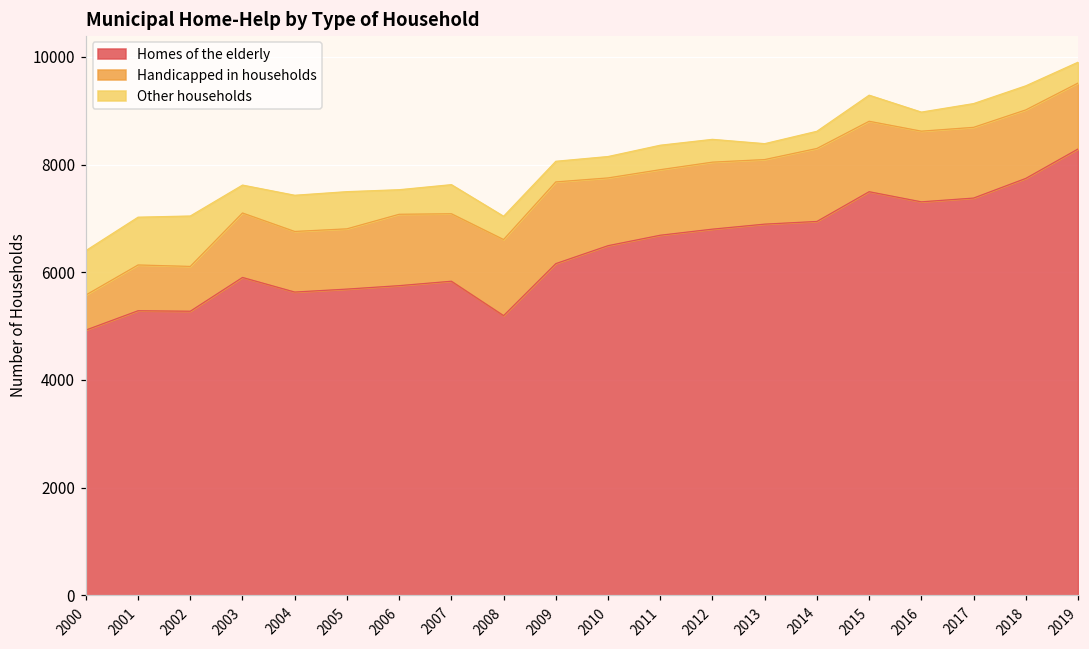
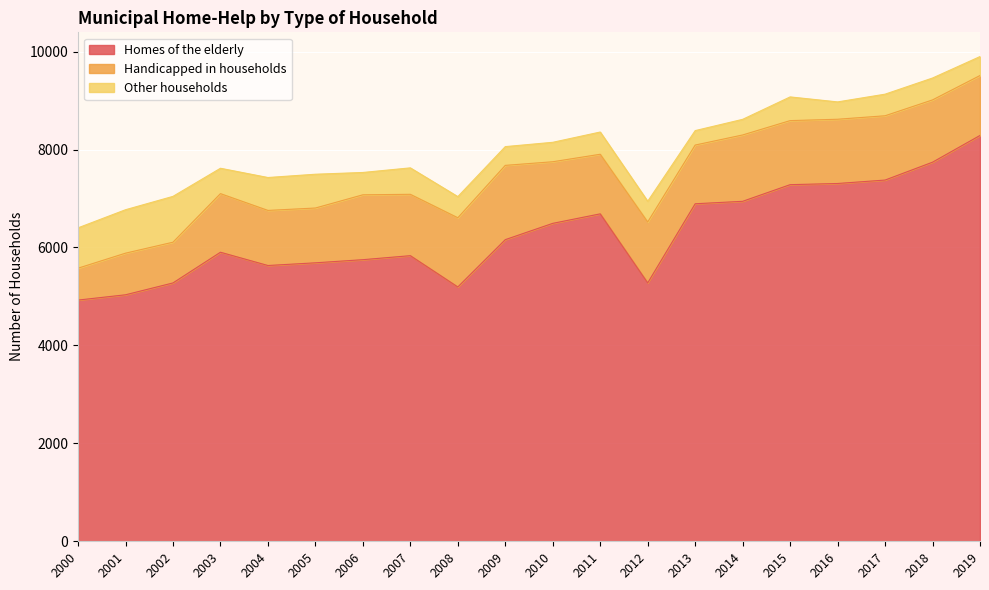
Homes of the elderly, 2001: 5300 -> 5000
Homes of the elderly, 2012: 6800 -> 5300
Homes of the elderly, 2015: 7500 -> 7300
